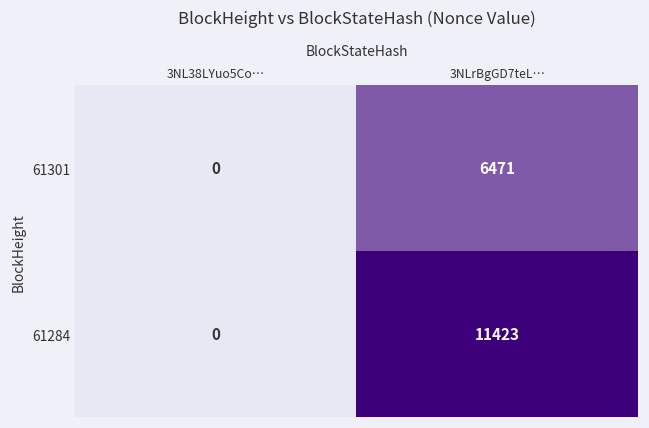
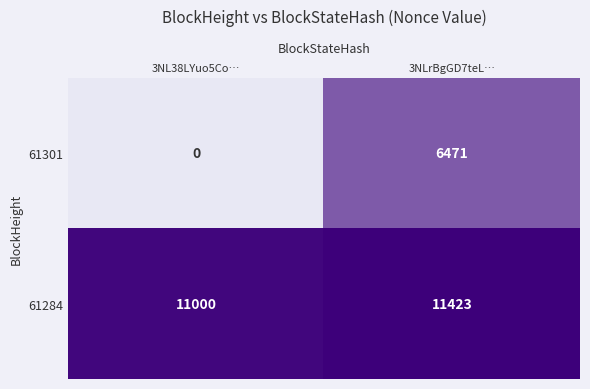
61284, 3NL38LYuo5Co…: 0 -> 11000
